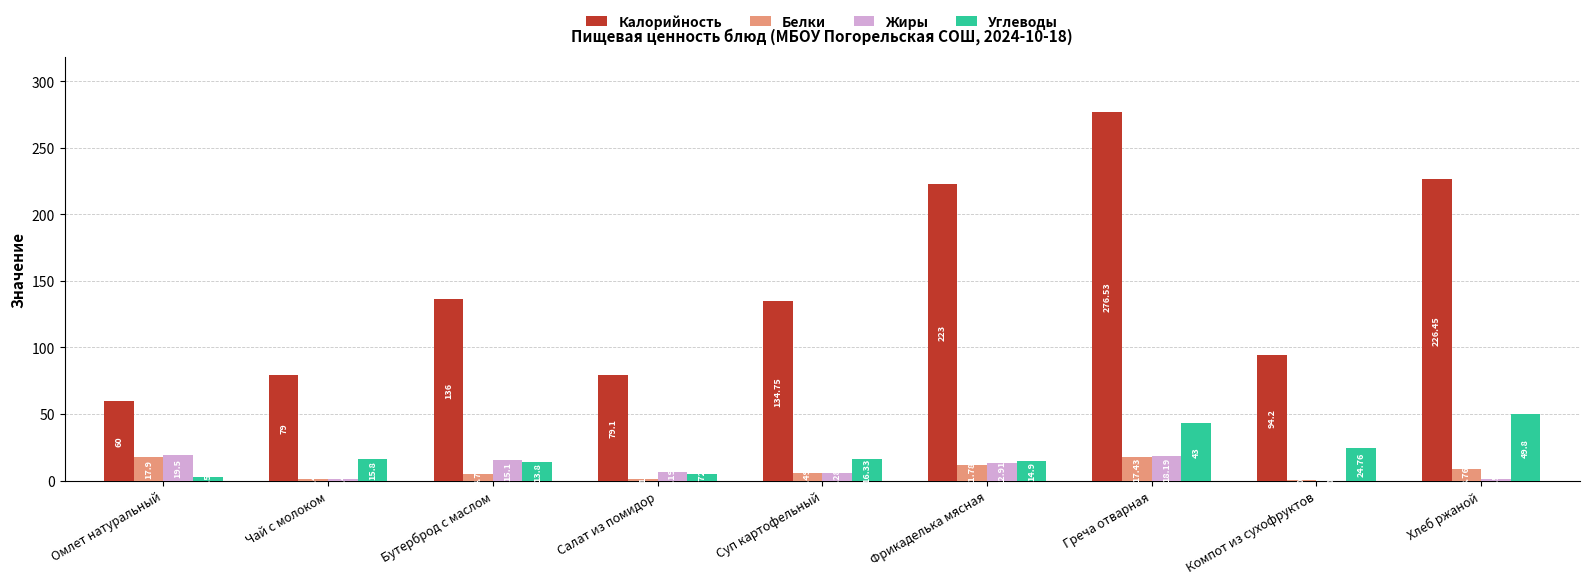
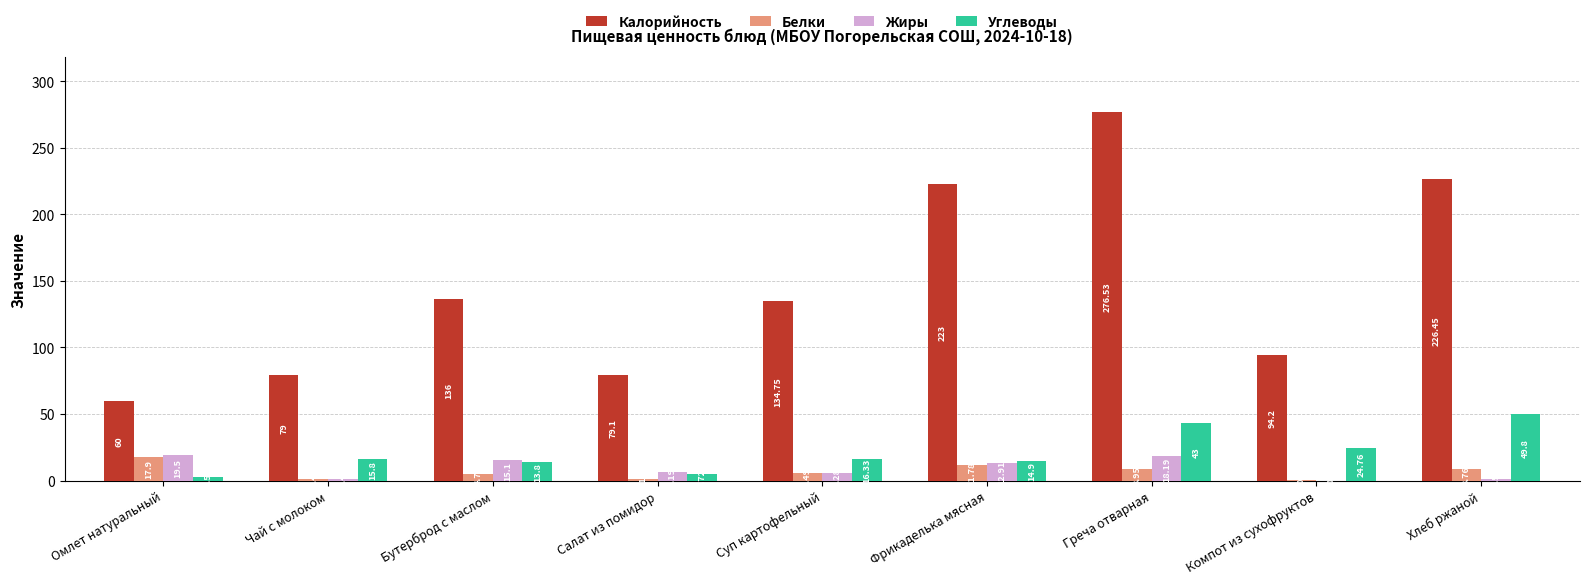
Белки, Греча отварная: 17.43 -> 8.95
